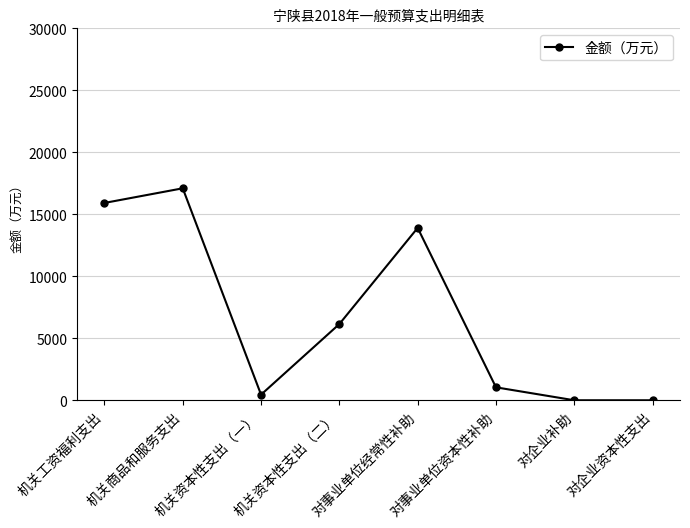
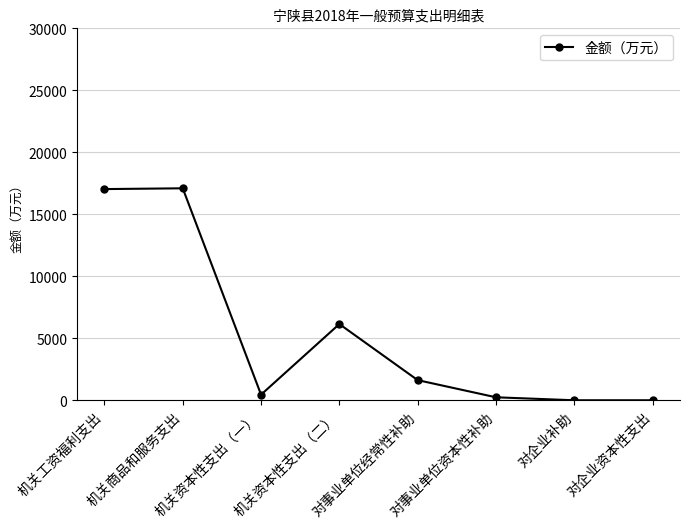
机关工资福利支出: 15900 -> 17000
对事业单位经常性补助: 13900 -> 1600
对事业单位资本性补助: 1000 -> 200
